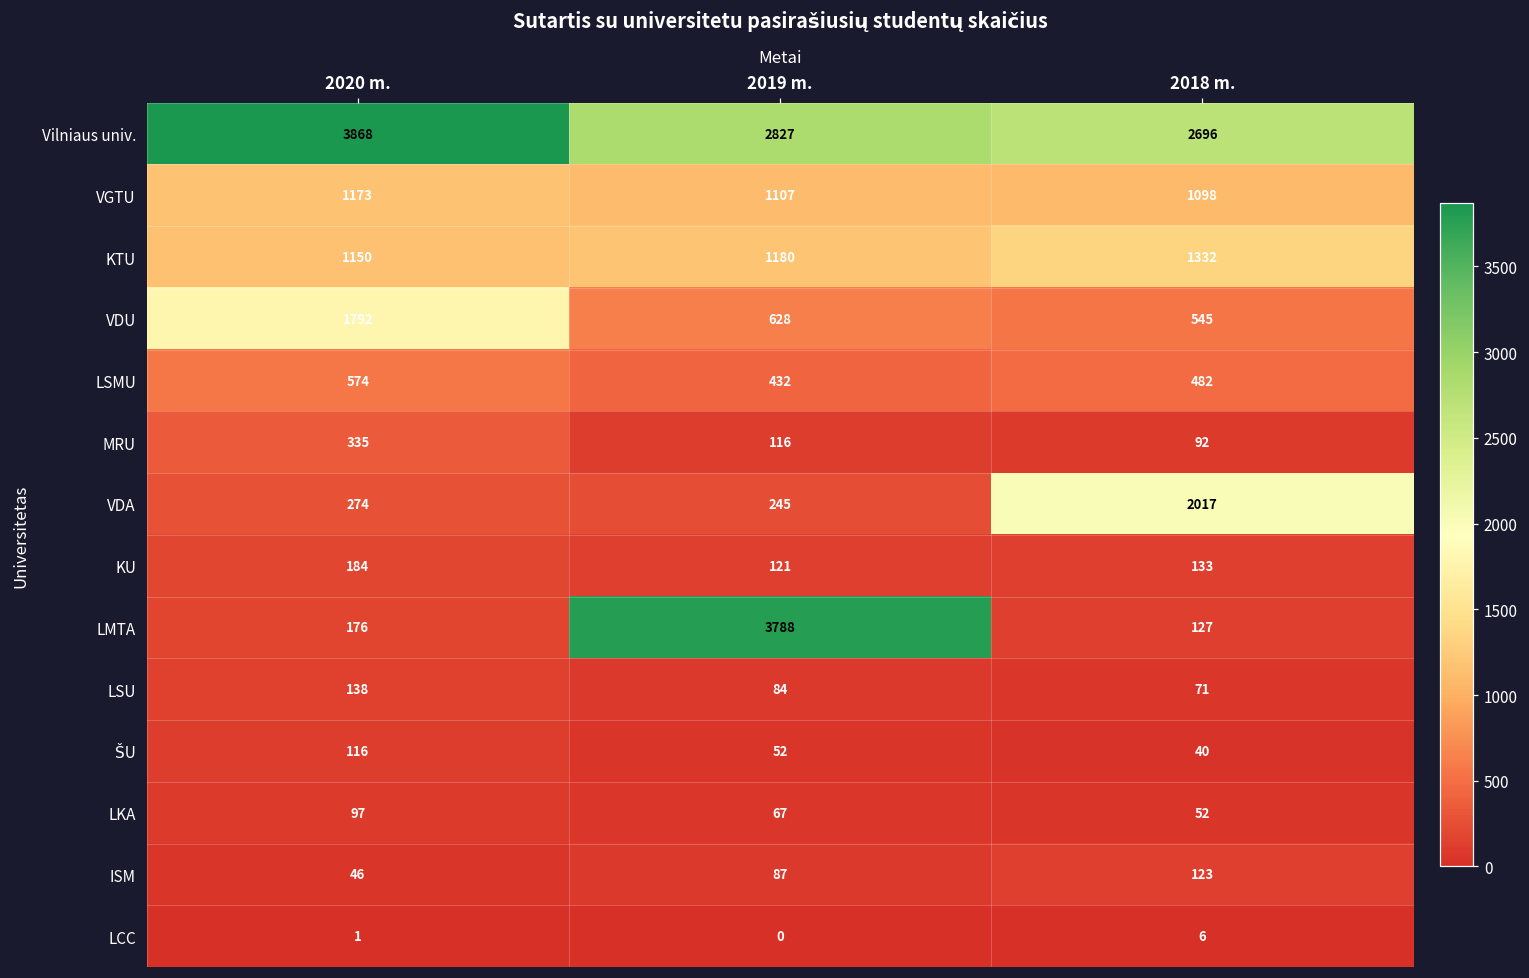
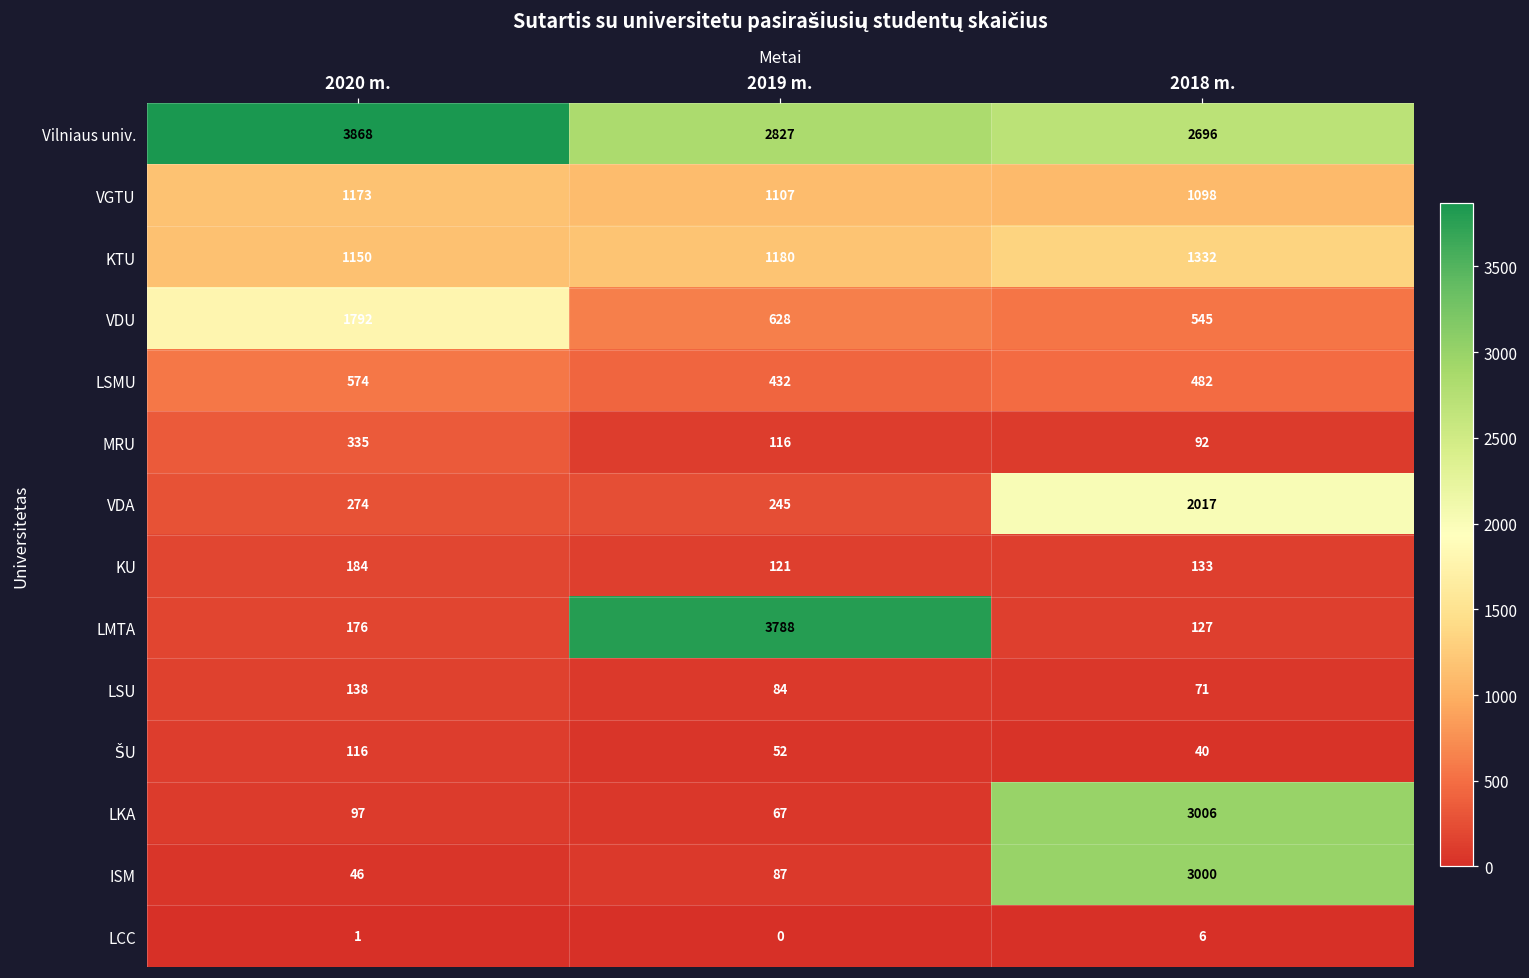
LKA, 2018 m.: 52 -> 3006
ISM, 2018 m.: 123 -> 3000
